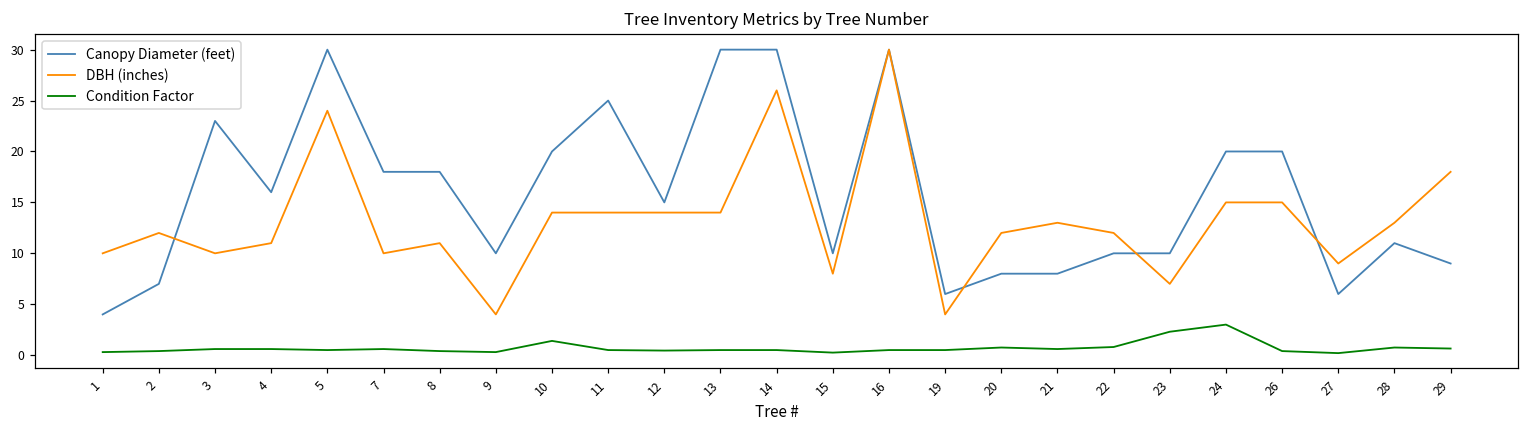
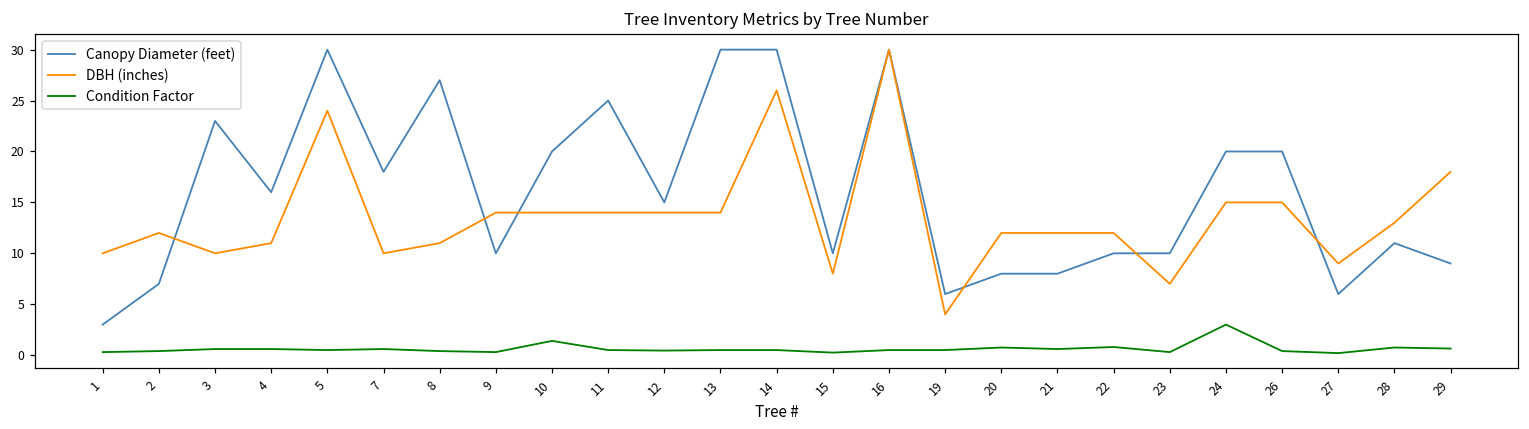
Canopy Diameter (feet), 1: 4 -> 3
Canopy Diameter (feet), 8: 18 -> 27
DBH (inches), 9: 4 -> 14
DBH (inches), 21: 13 -> 12
Condition Factor, 23: 2 -> 0
